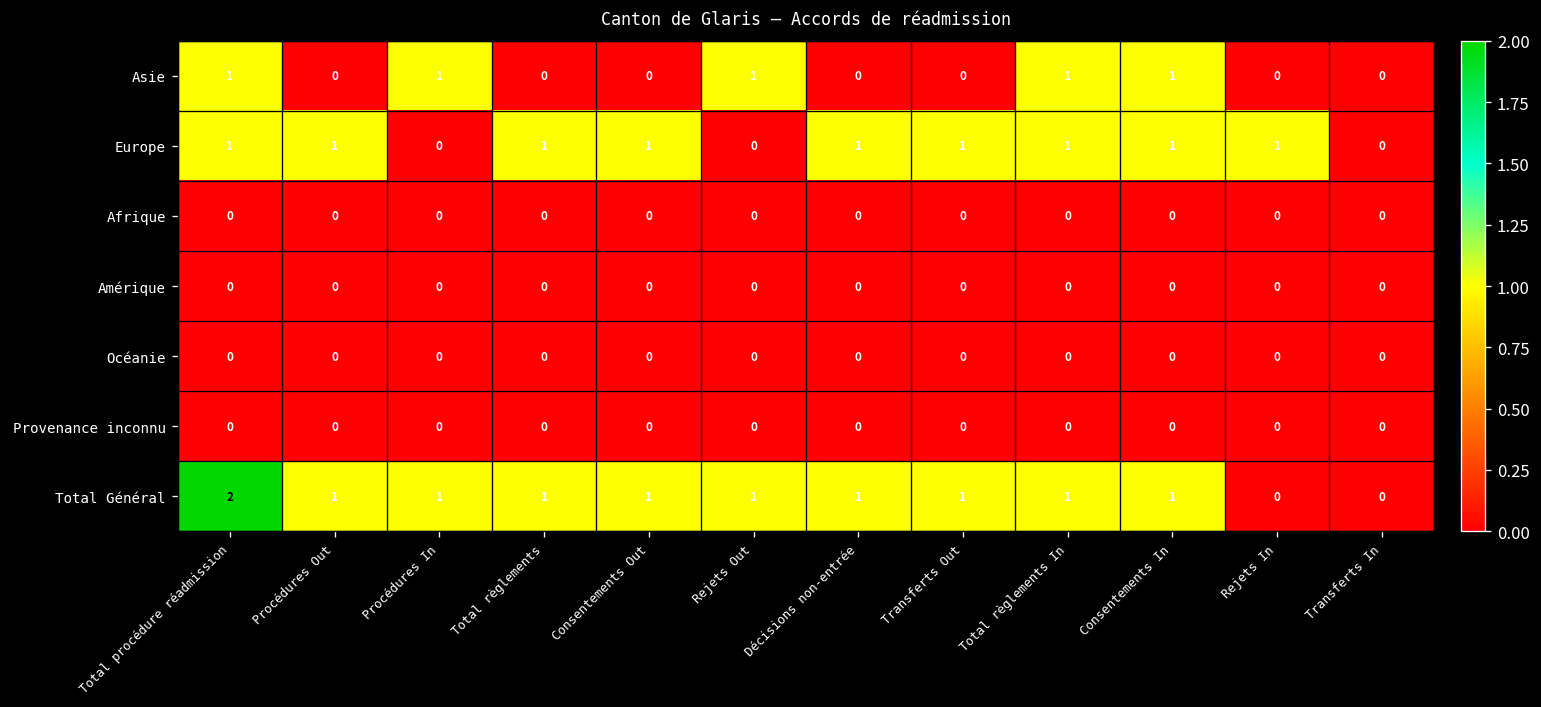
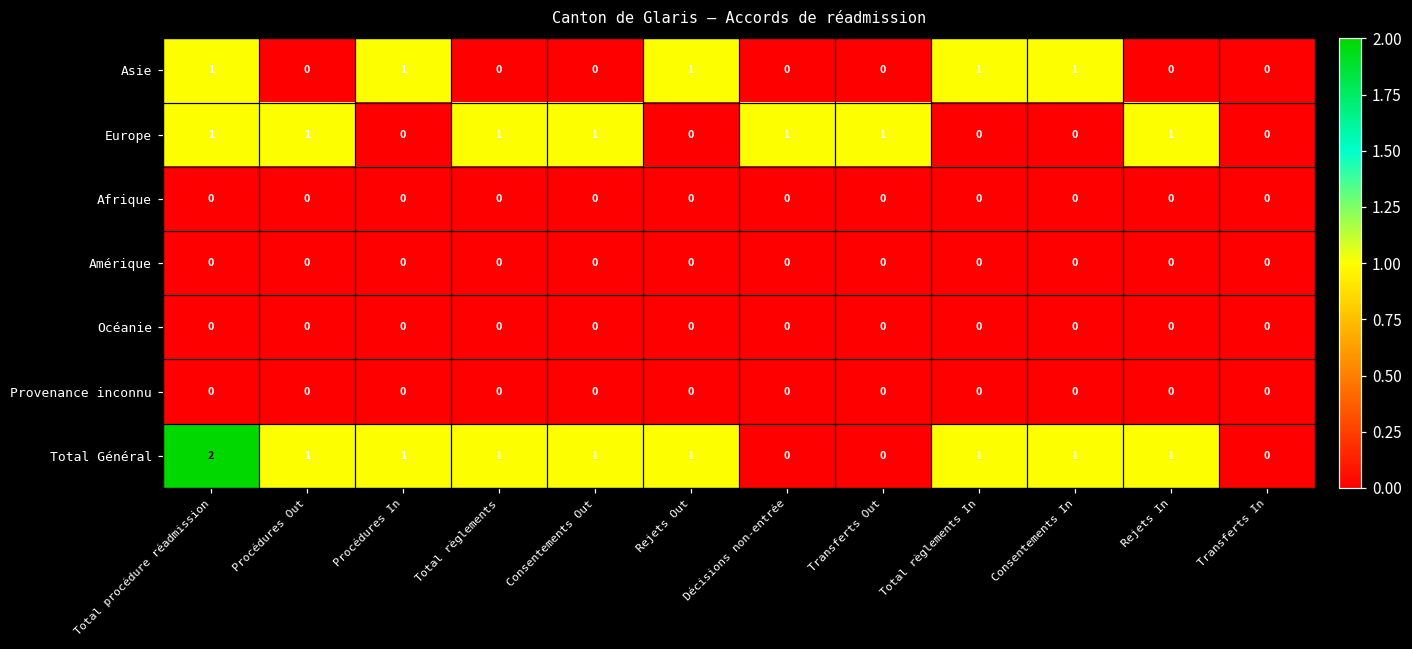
Europe, Total règlements In: 1 -> 0
Europe, Consentements In: 1 -> 0
Total Général, Décisions non-entrée: 1 -> 0
Total Général, Transferts Out: 1 -> 0
Total Général, Rejets In: 0 -> 1
